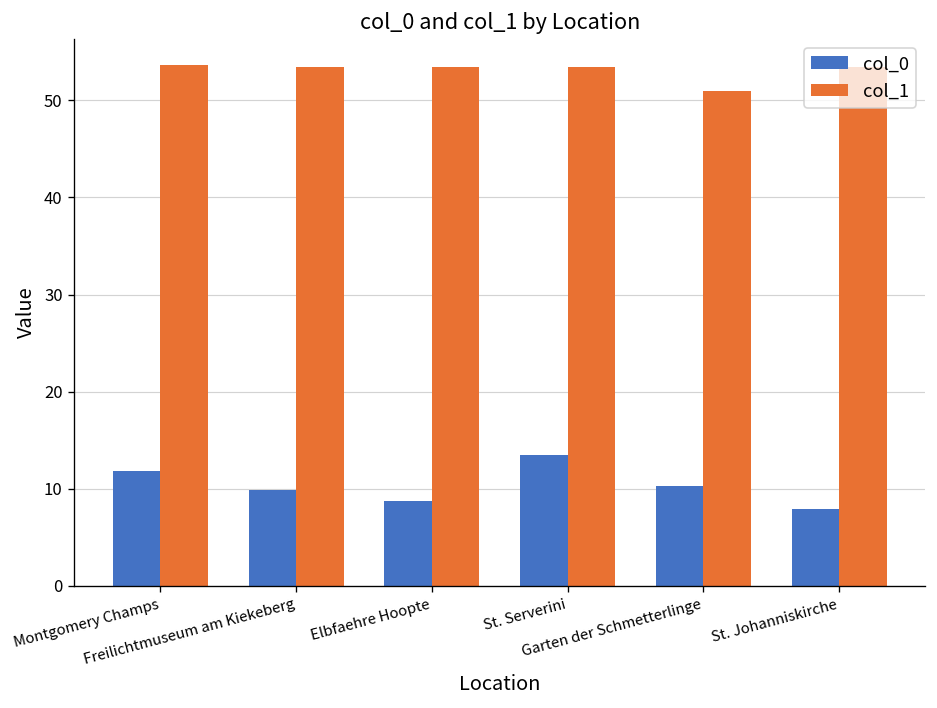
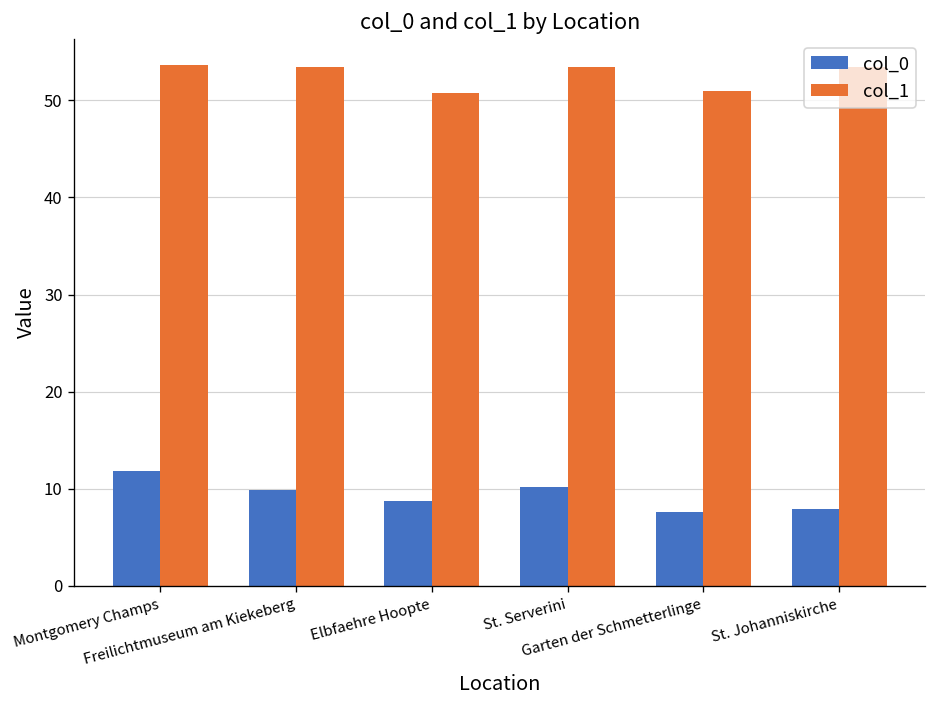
col_1, Elbfaehre Hoopte: 53 -> 51
col_0, St. Serverini: 13 -> 10
col_0, Garten der Schmetterlinge: 10 -> 8
